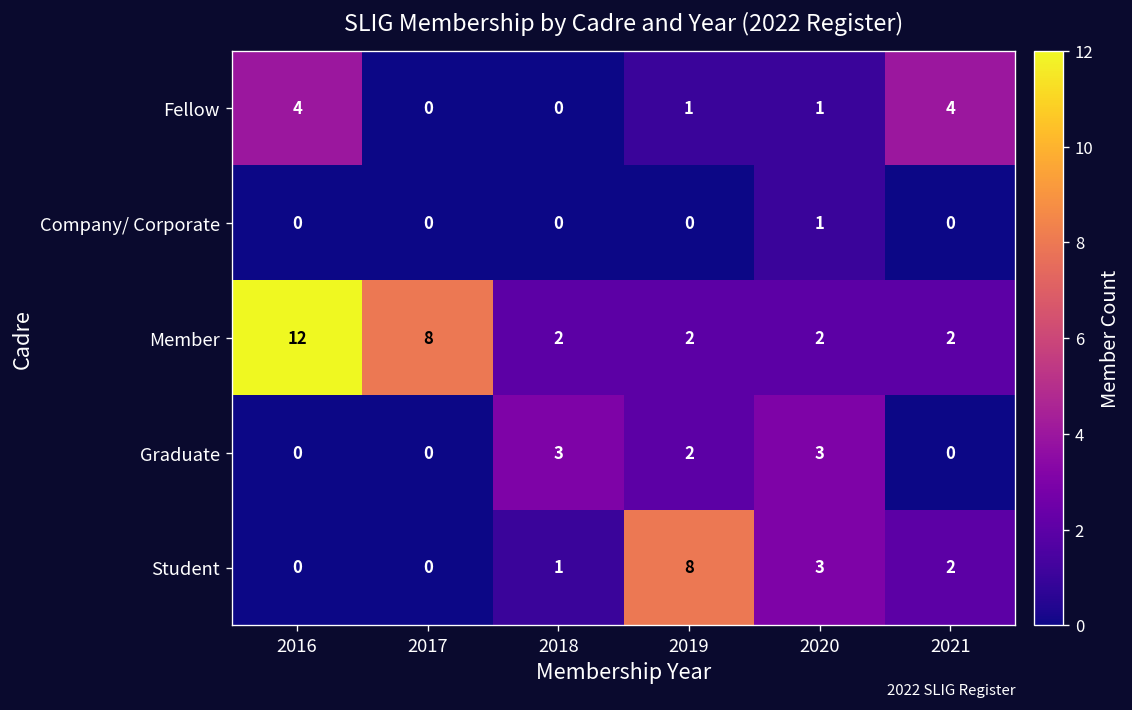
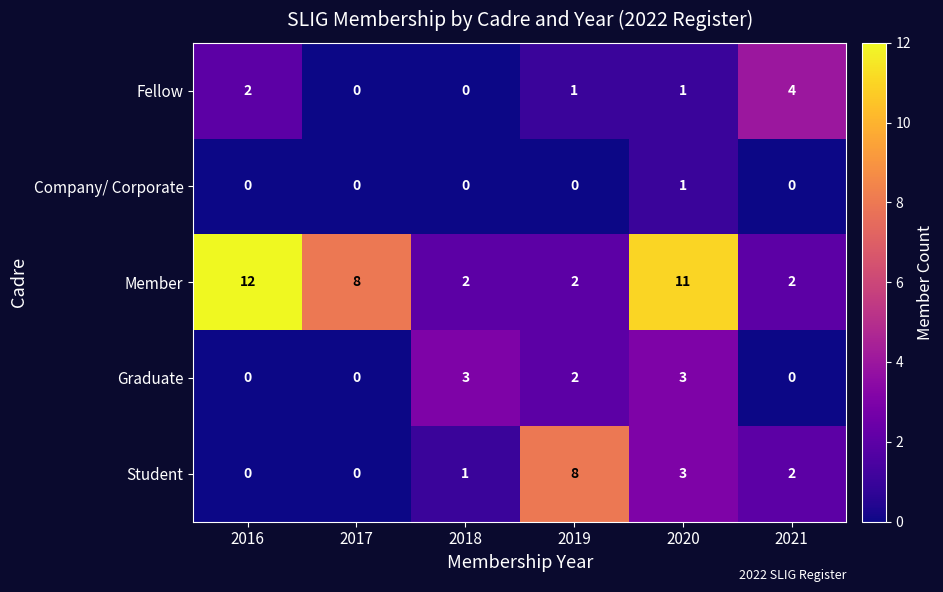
Fellow, 2016: 4 -> 2
Member, 2020: 2 -> 11
